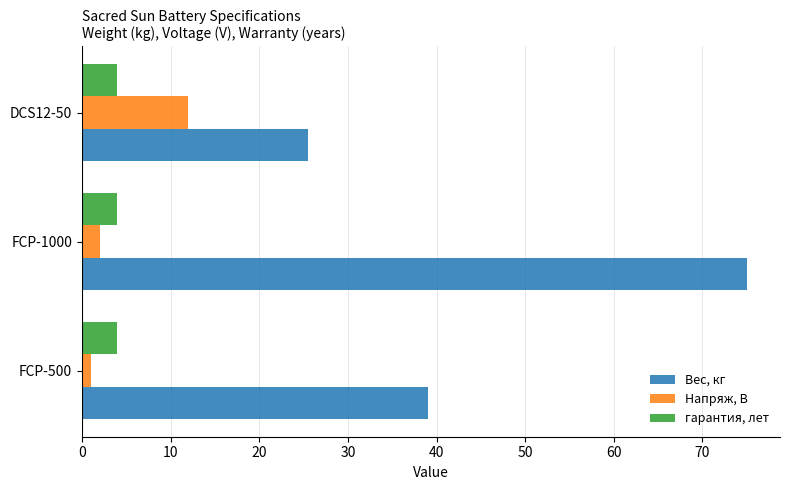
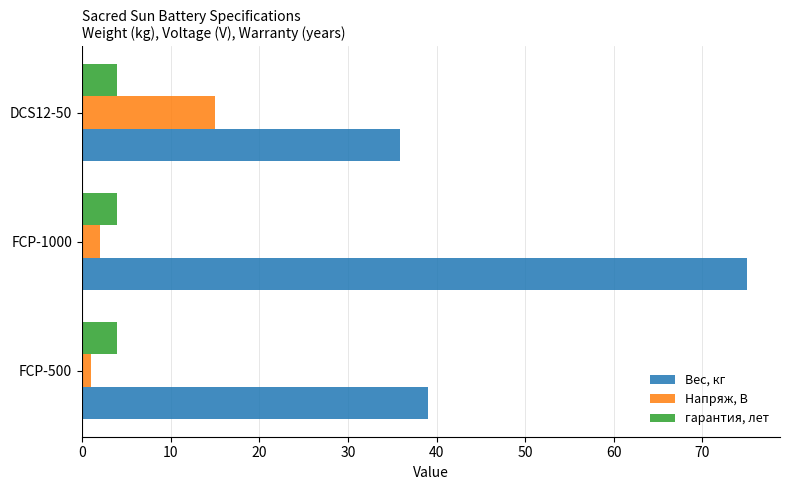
Напряж, В, DCS12-50: 12 -> 15
Вес, кг, DCS12-50: 26 -> 36
